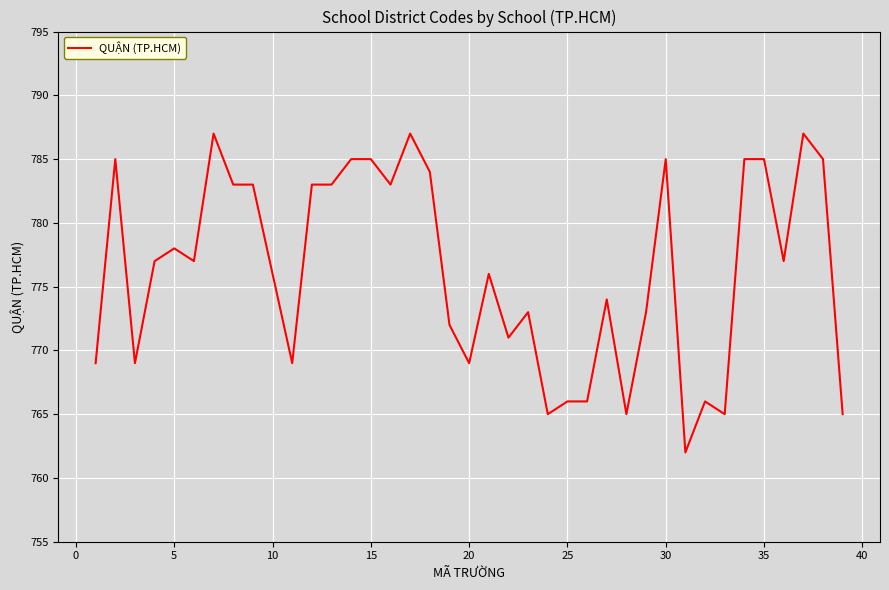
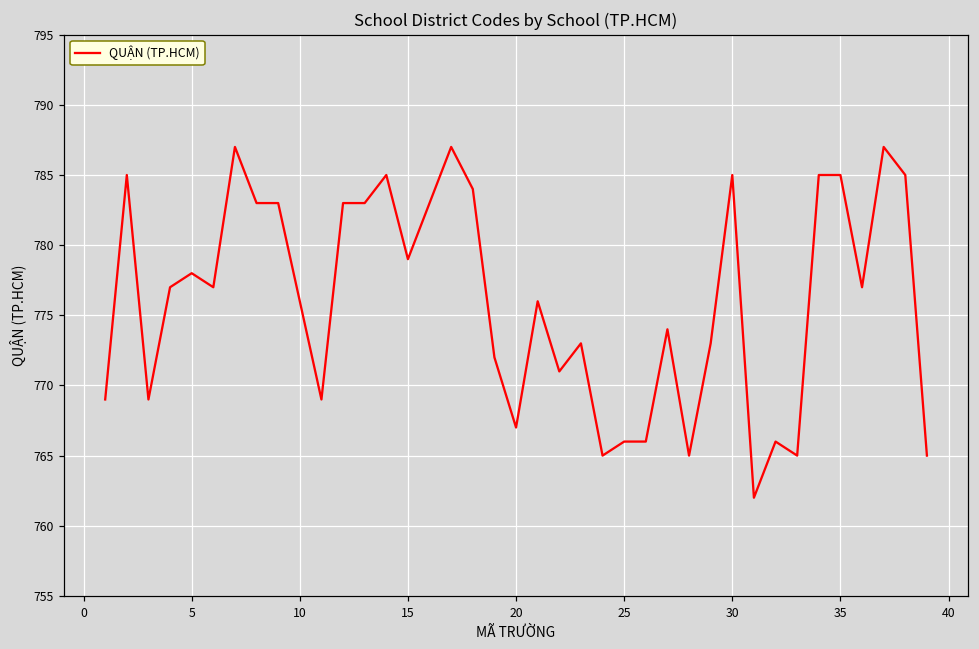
15: 785 -> 779
20: 769 -> 767
